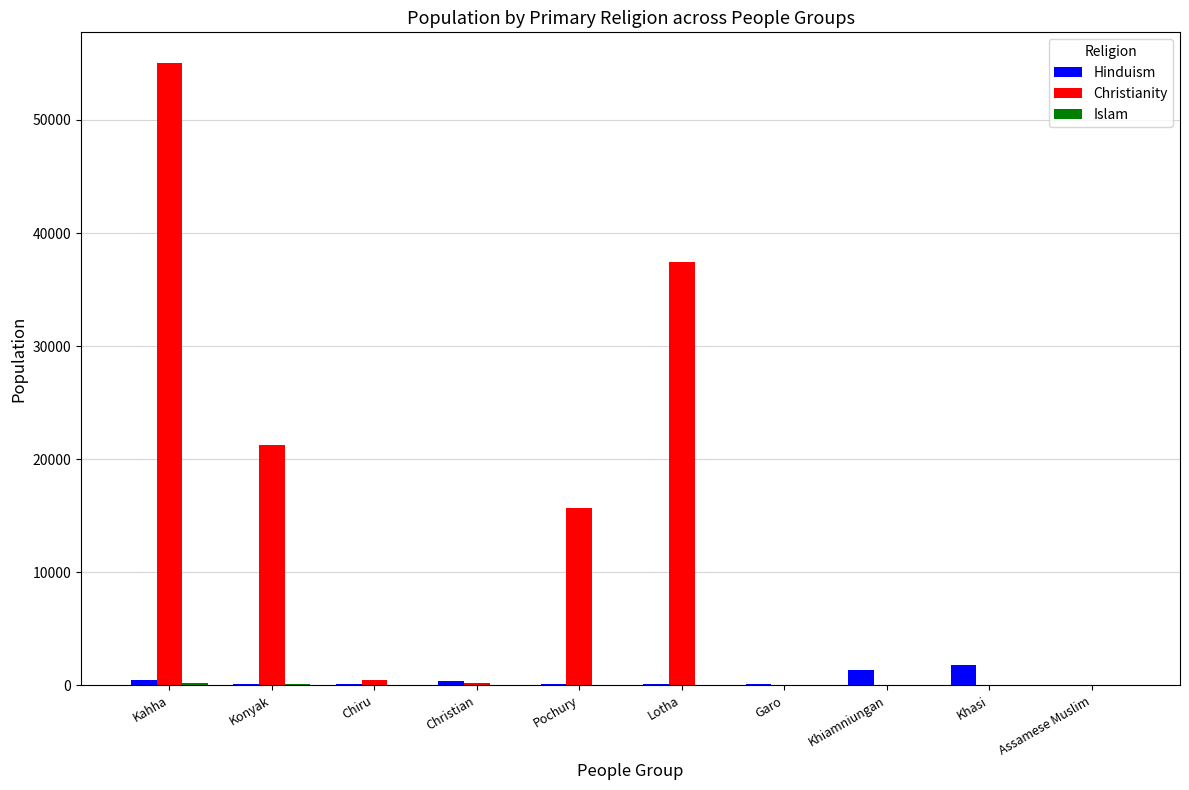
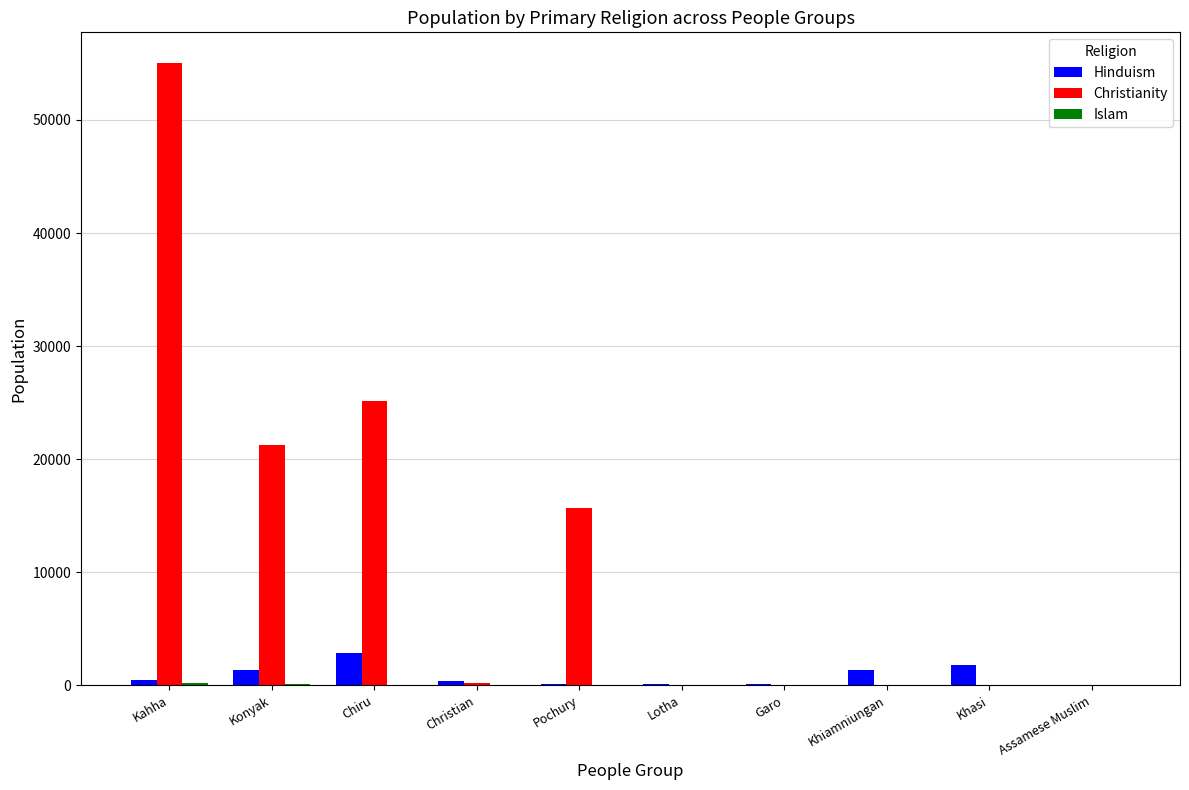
Hinduism, Konyak: 100 -> 1400
Hinduism, Chiru: 100 -> 2900
Christianity, Chiru: 500 -> 25100
Christianity, Lotha: 37400 -> 100
